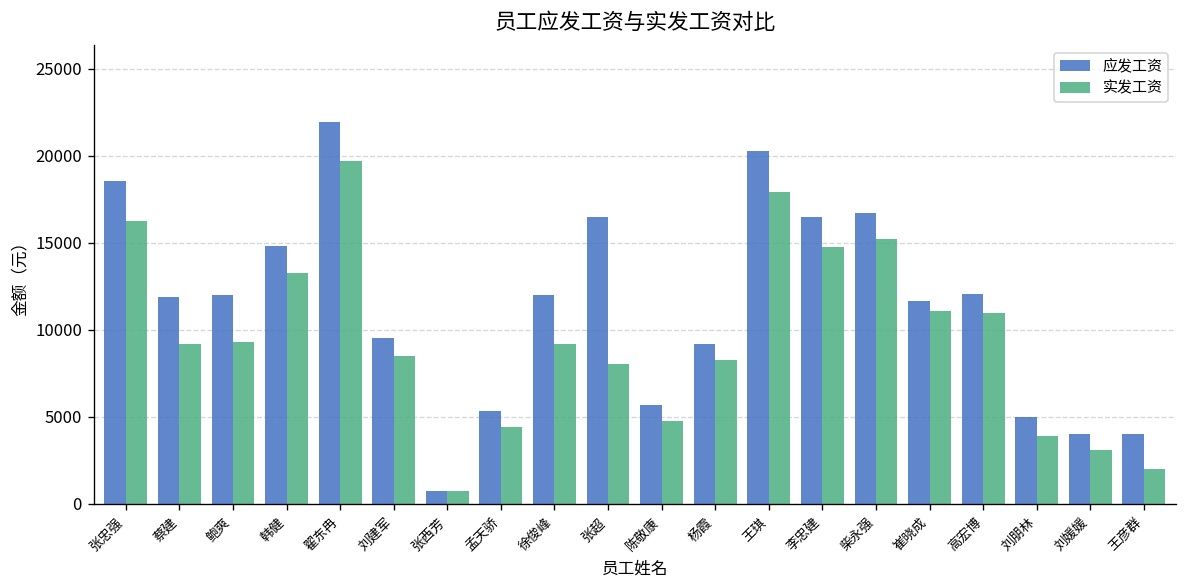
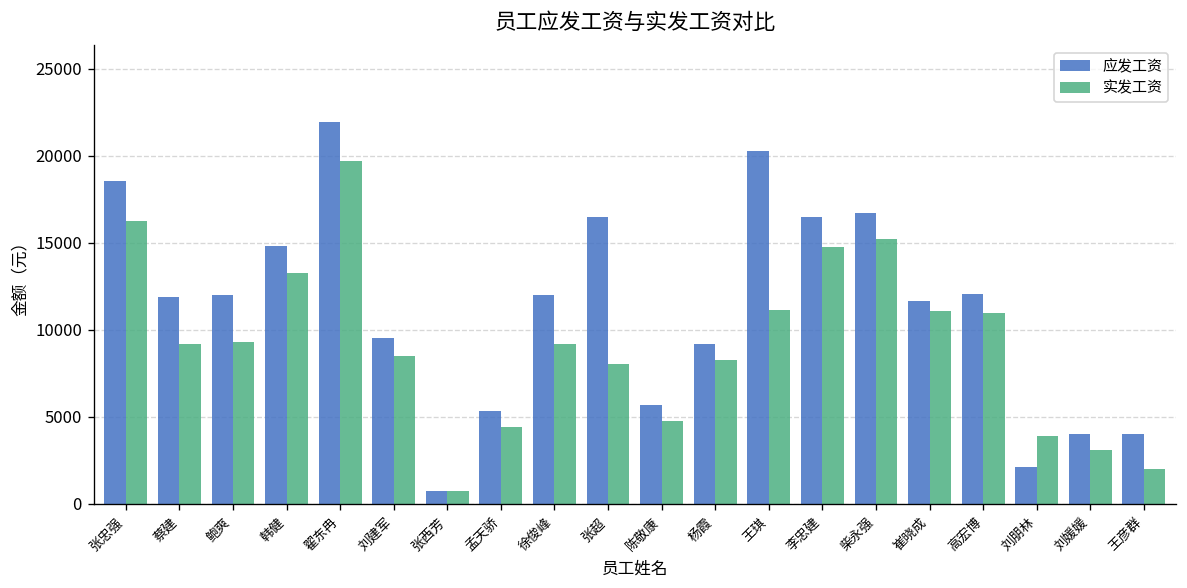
实发工资, 王琪: 18000 -> 11100
应发工资, 刘朋林: 5000 -> 2100
